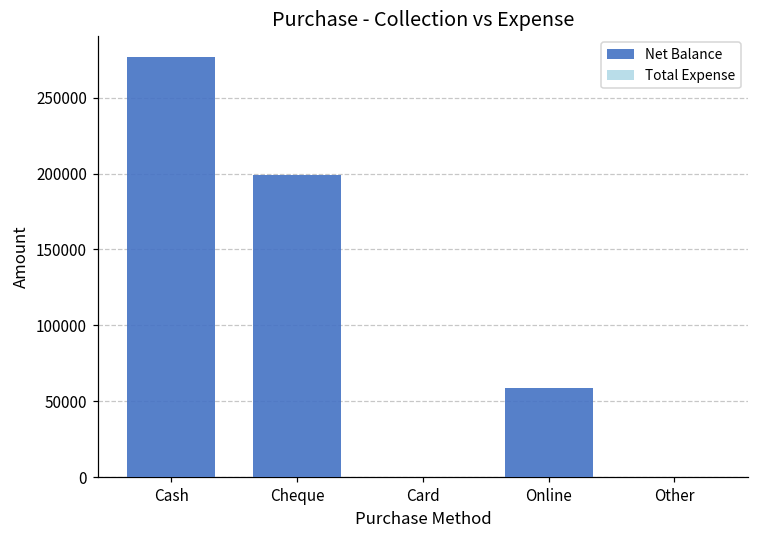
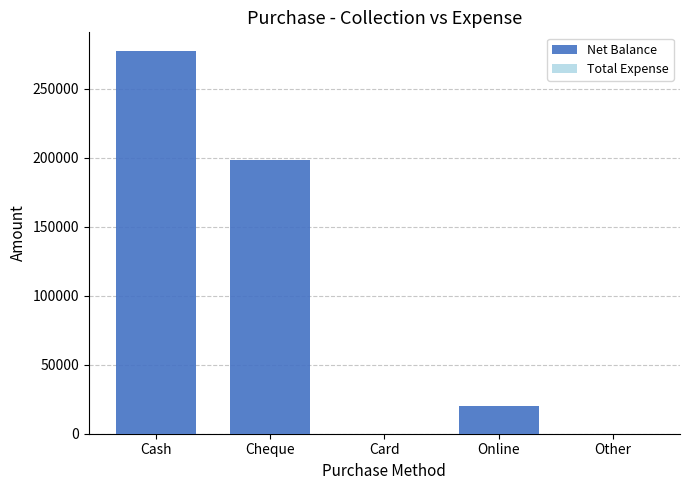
Net Balance, Online: 59000 -> 20000
